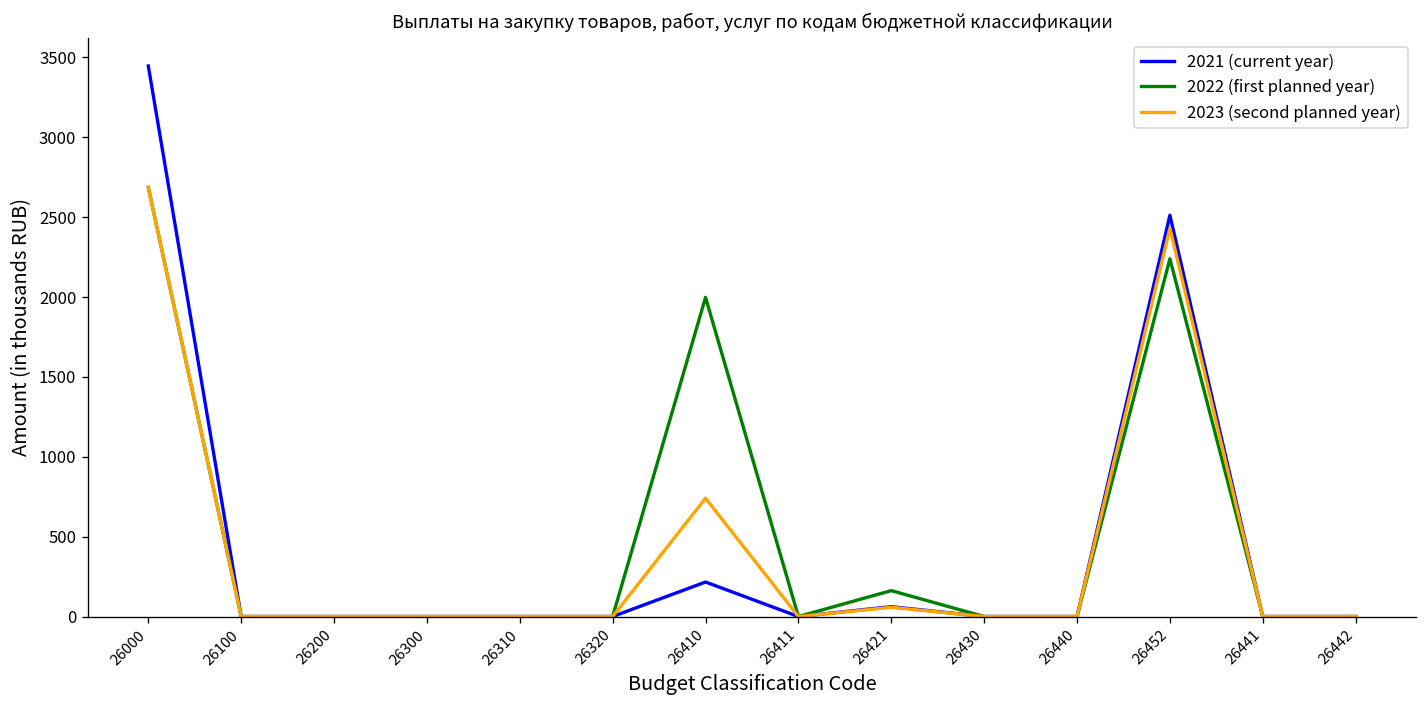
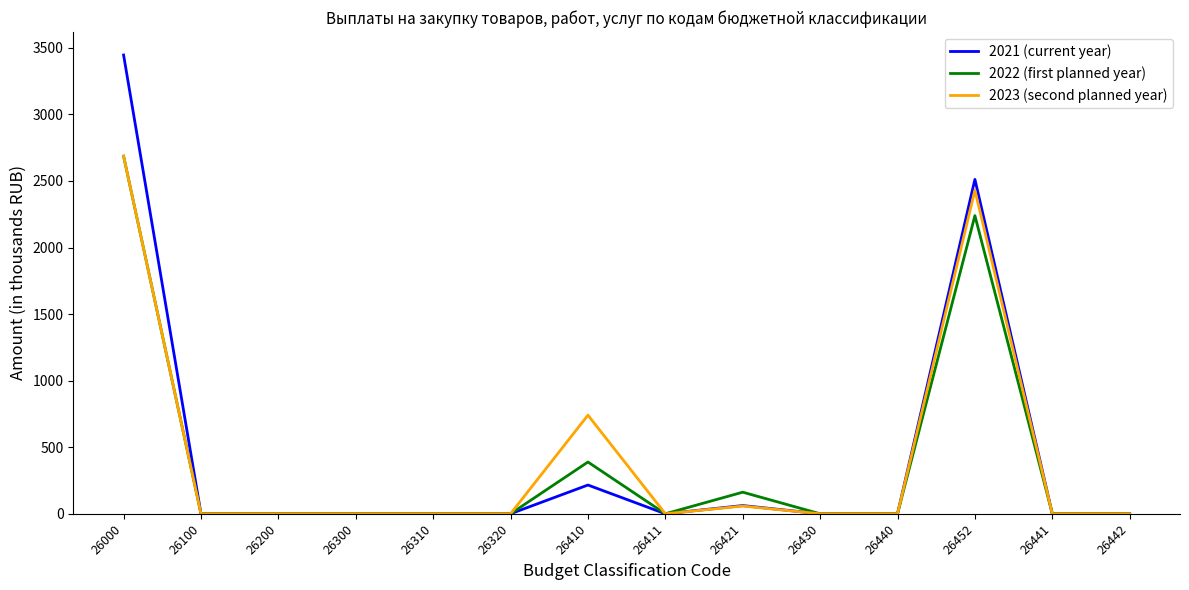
2022 (first planned year), 26410: 2000 -> 390
